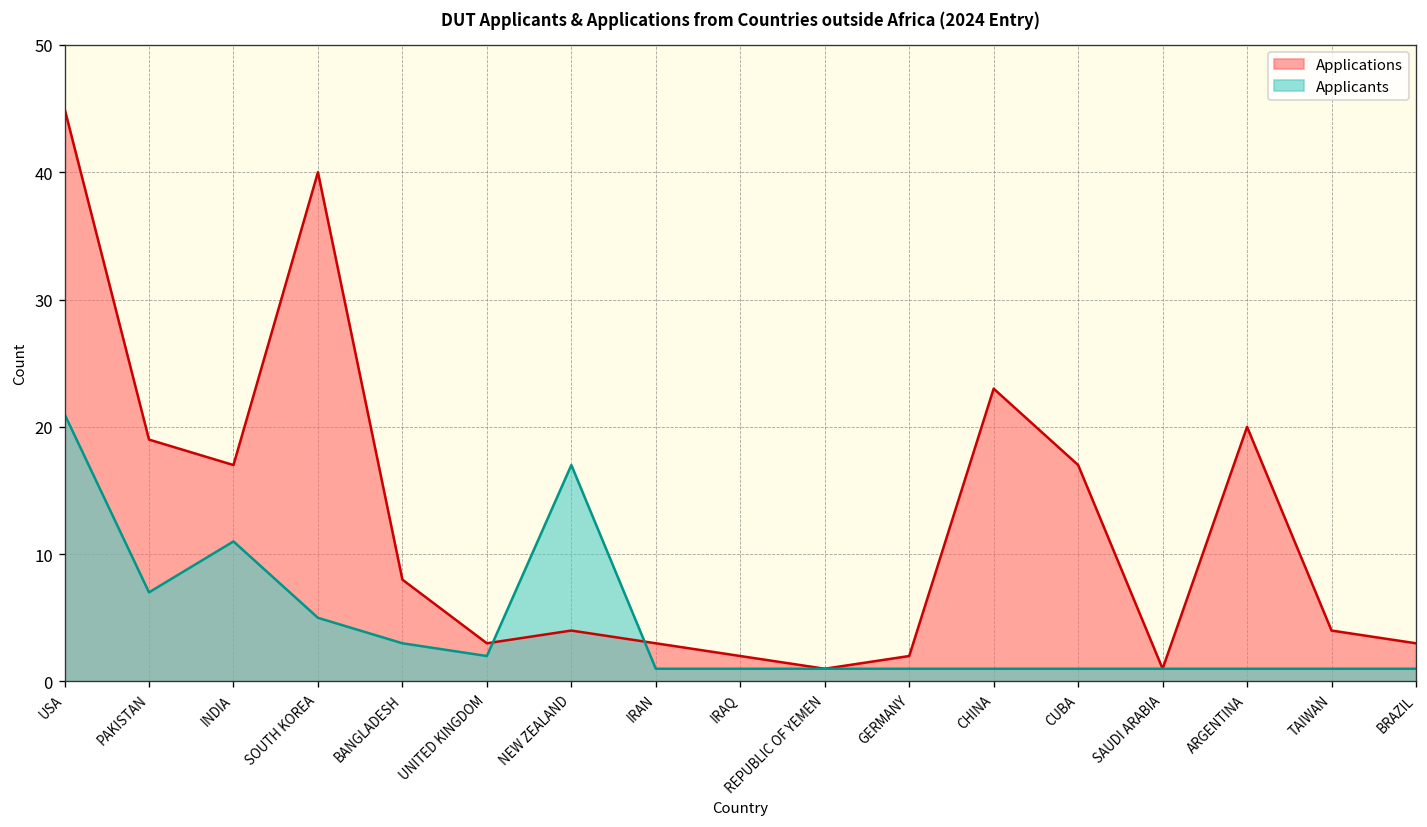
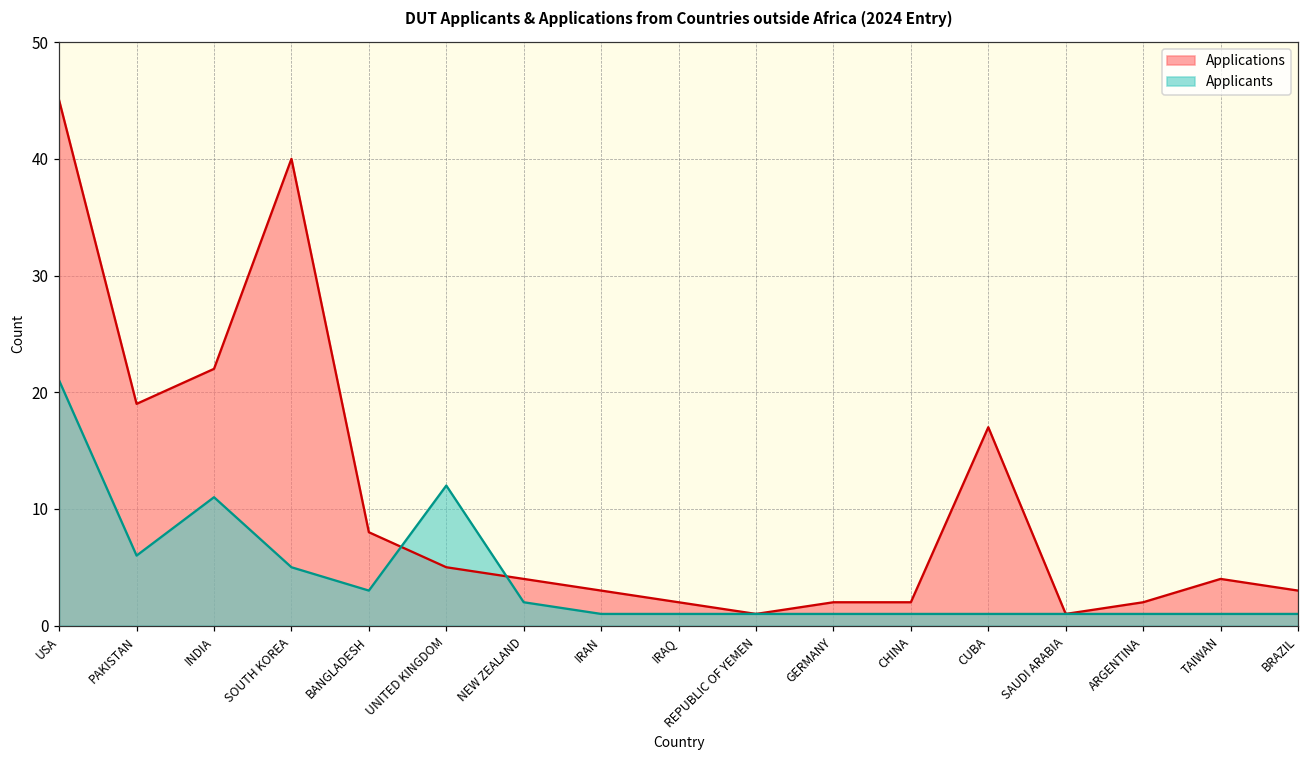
Applicants, PAKISTAN: 7 -> 6
Applications, INDIA: 17 -> 22
Applications, UNITED KINGDOM: 3 -> 5
Applicants, UNITED KINGDOM: 2 -> 12
Applicants, NEW ZEALAND: 17 -> 2
Applications, CHINA: 23 -> 2
Applications, ARGENTINA: 20 -> 2
